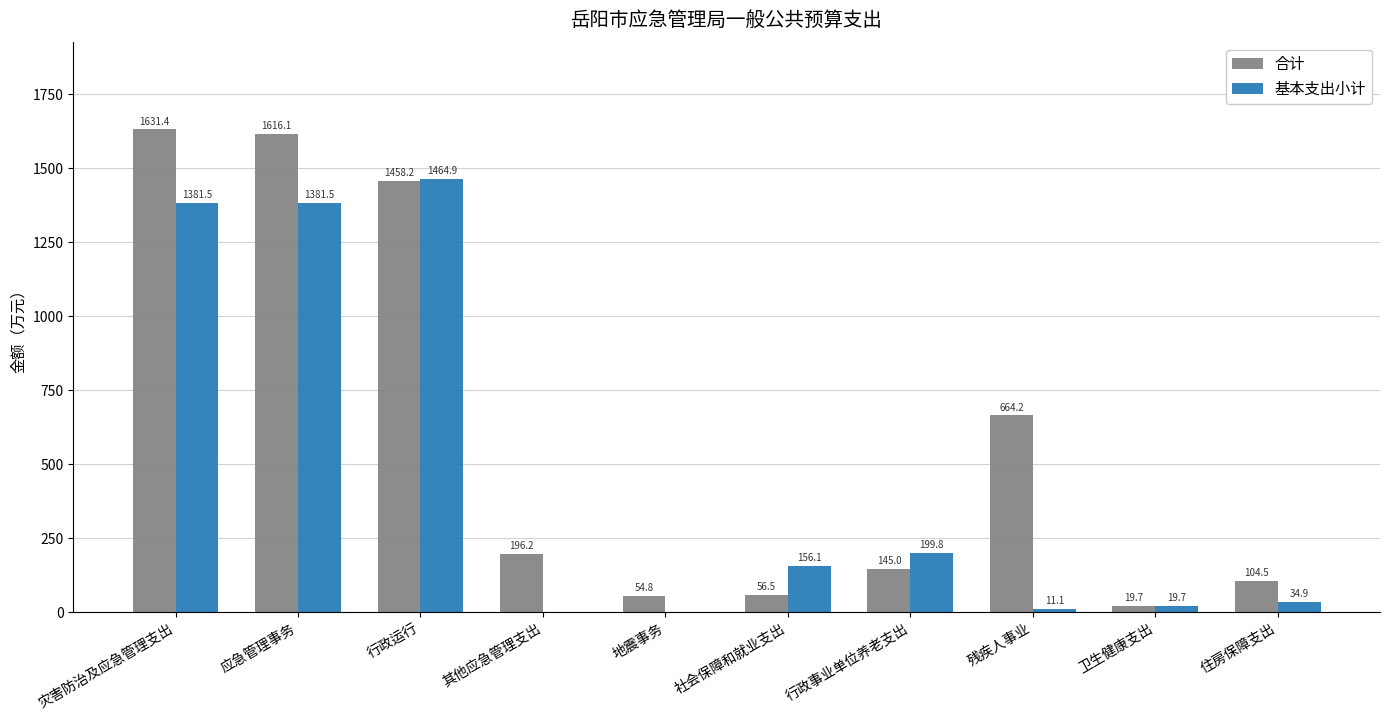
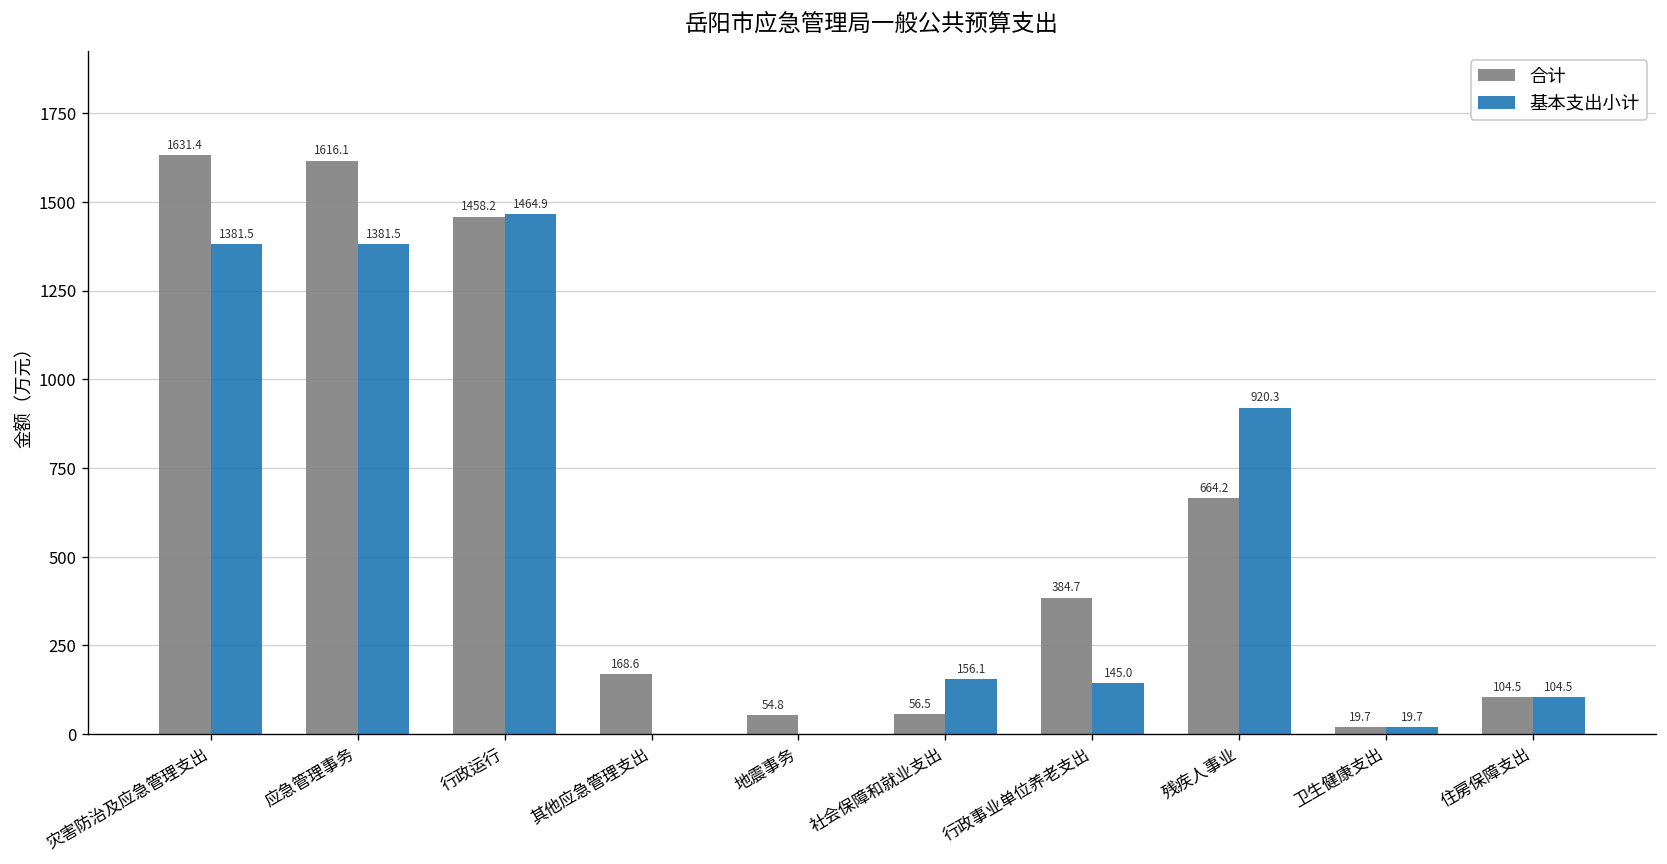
合计, 其他应急管理支出: 196.2 -> 168.6
合计, 行政事业单位养老支出: 145.0 -> 384.7
基本支出小计, 行政事业单位养老支出: 199.8 -> 145.0
基本支出小计, 残疾人事业: 11.1 -> 920.3
基本支出小计, 住房保障支出: 34.9 -> 104.5
